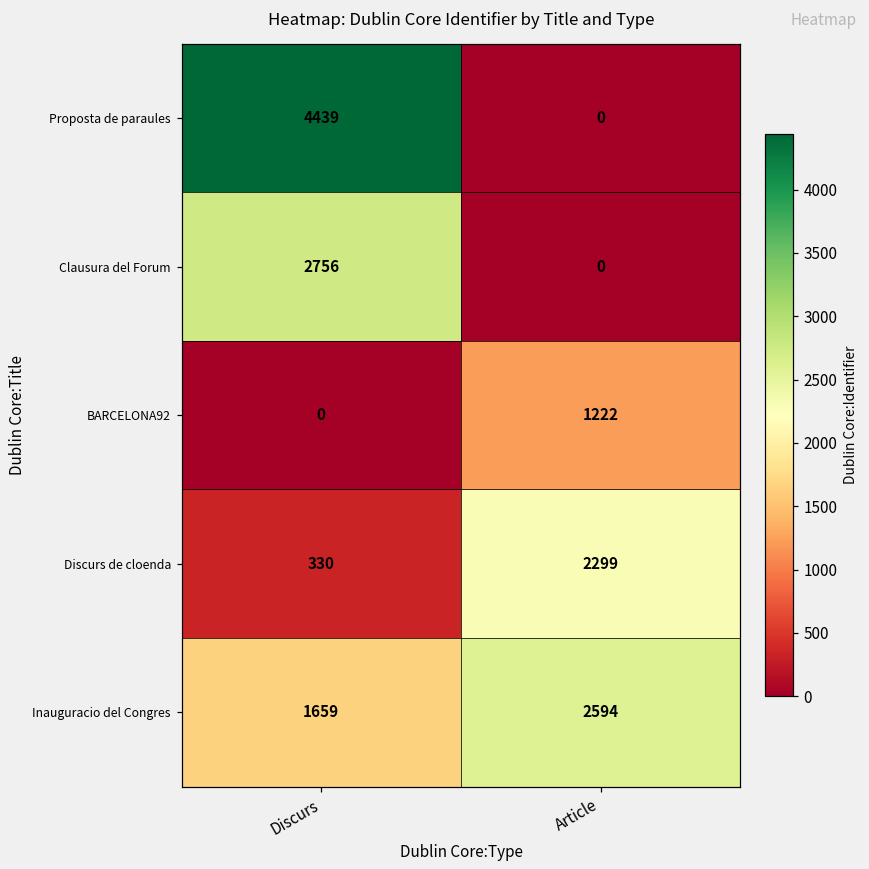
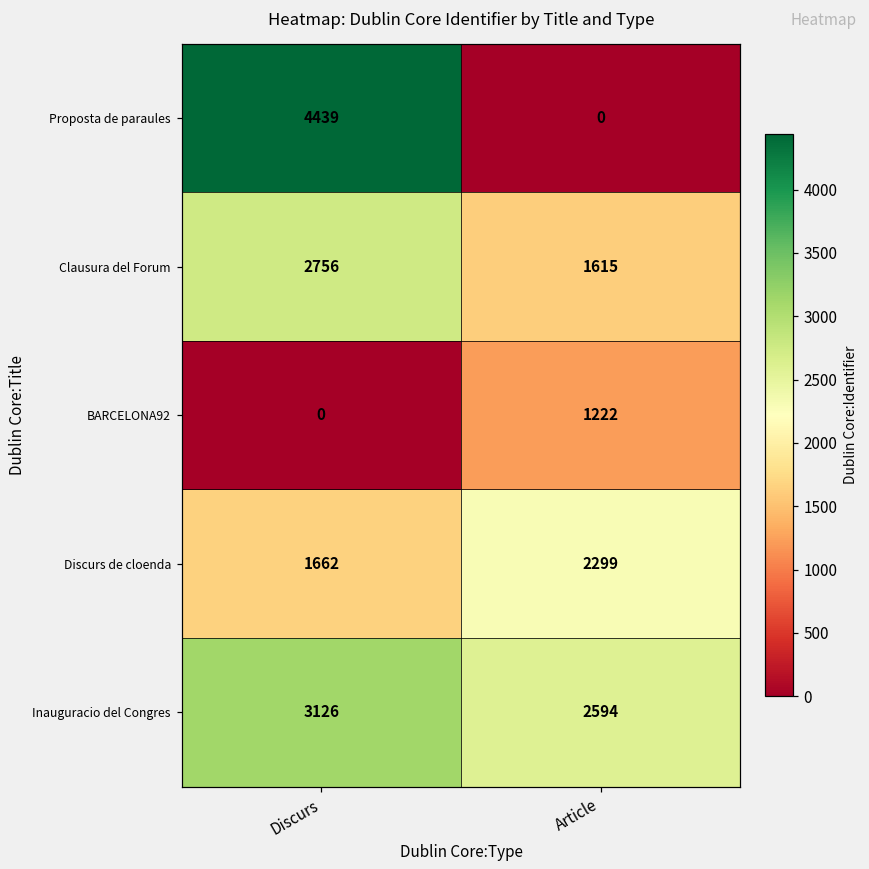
Clausura del Forum, Article: 0 -> 1615
Discurs de cloenda, Discurs: 330 -> 1662
Inauguracio del Congres, Discurs: 1659 -> 3126
